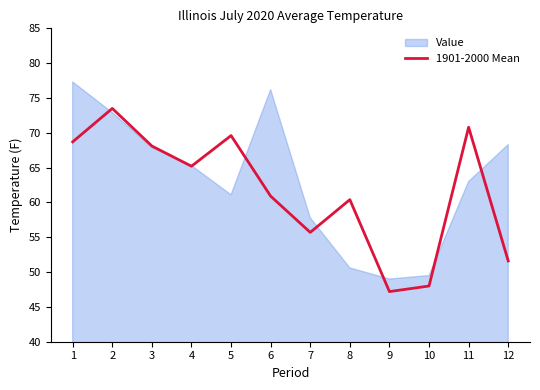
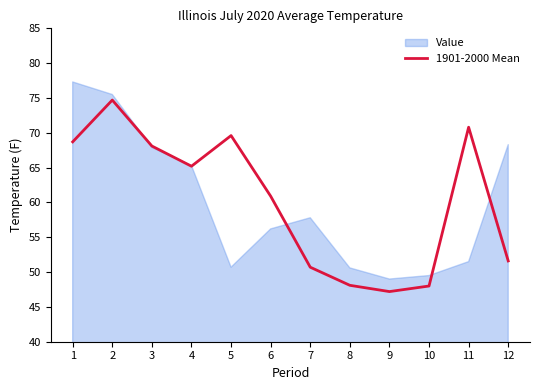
1901-2000 Mean, 2: 74 -> 75
Value, 2: 73 -> 76
Value, 5: 61 -> 51
Value, 6: 76 -> 56
1901-2000 Mean, 7: 56 -> 51
1901-2000 Mean, 8: 60 -> 48
Value, 11: 63 -> 52
